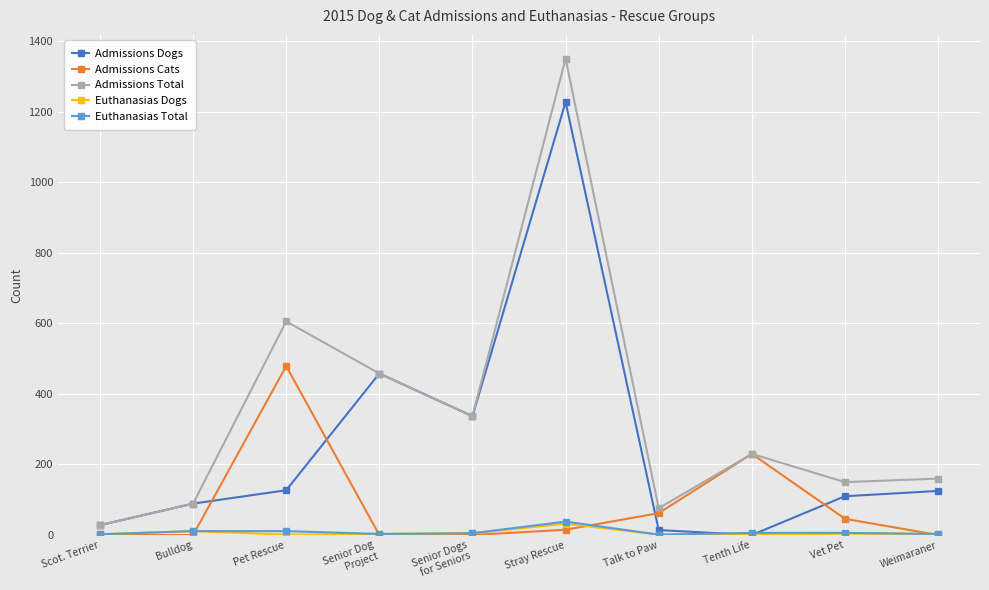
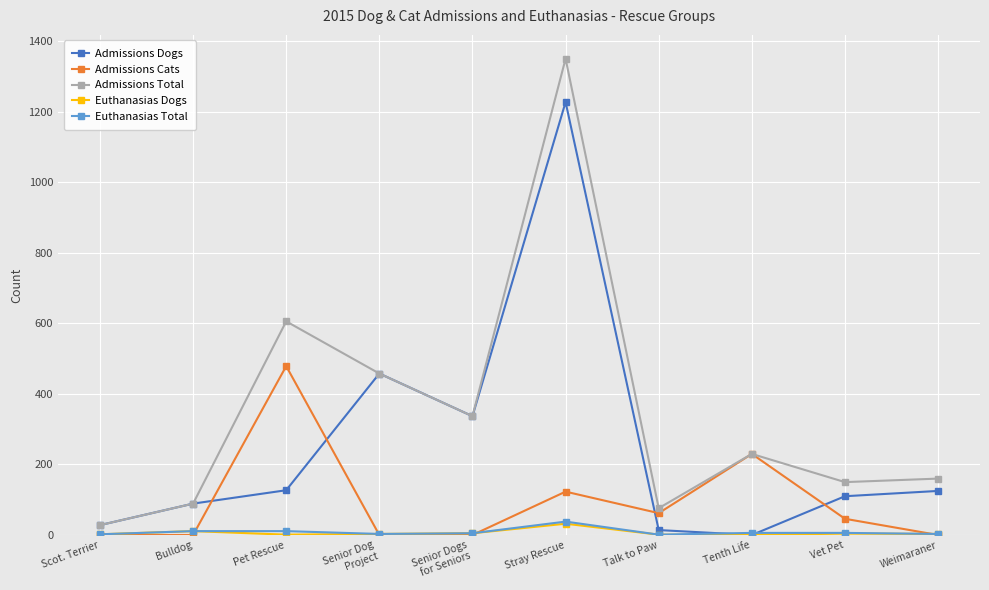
Admissions Cats, Stray Rescue: 20 -> 120
